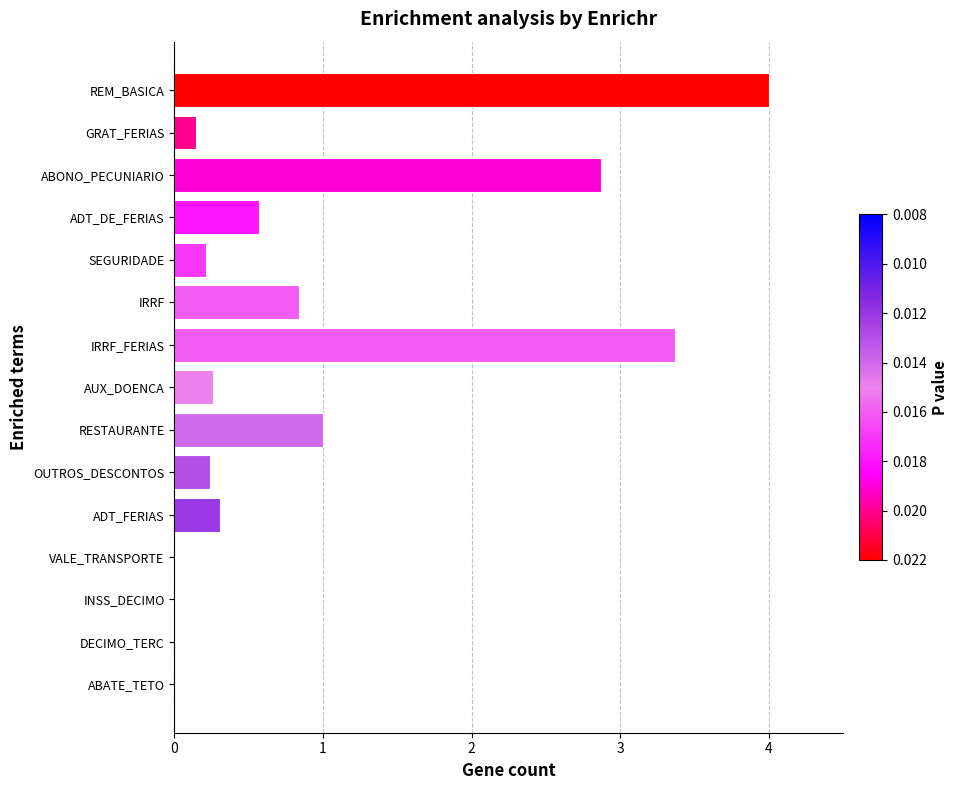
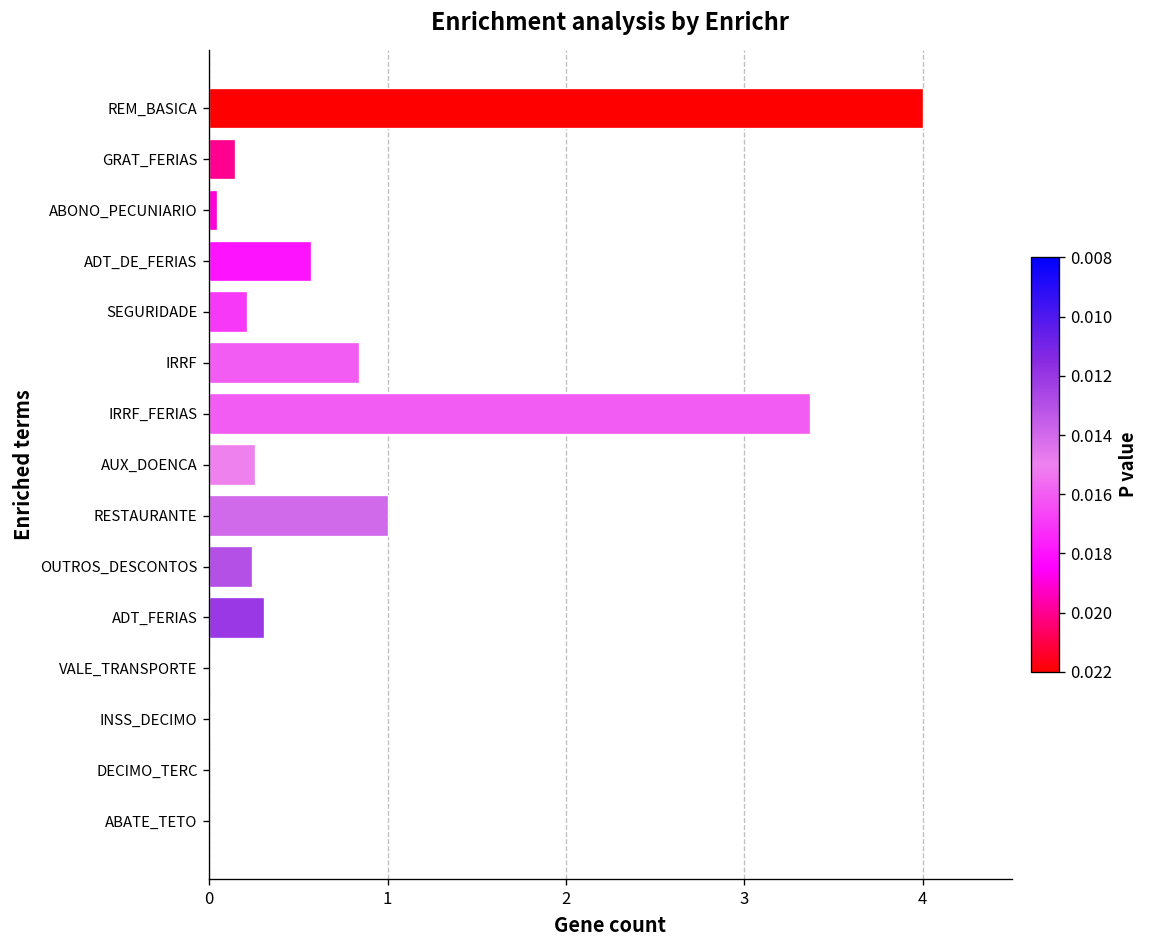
ABONO_PECUNIARIO: 2.87 -> 0.05
